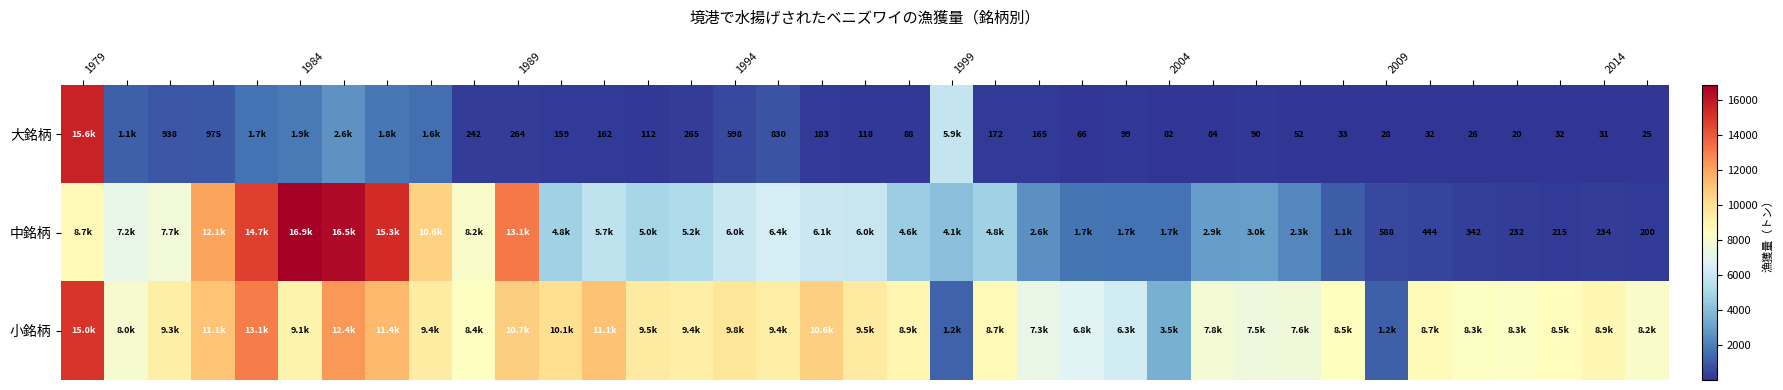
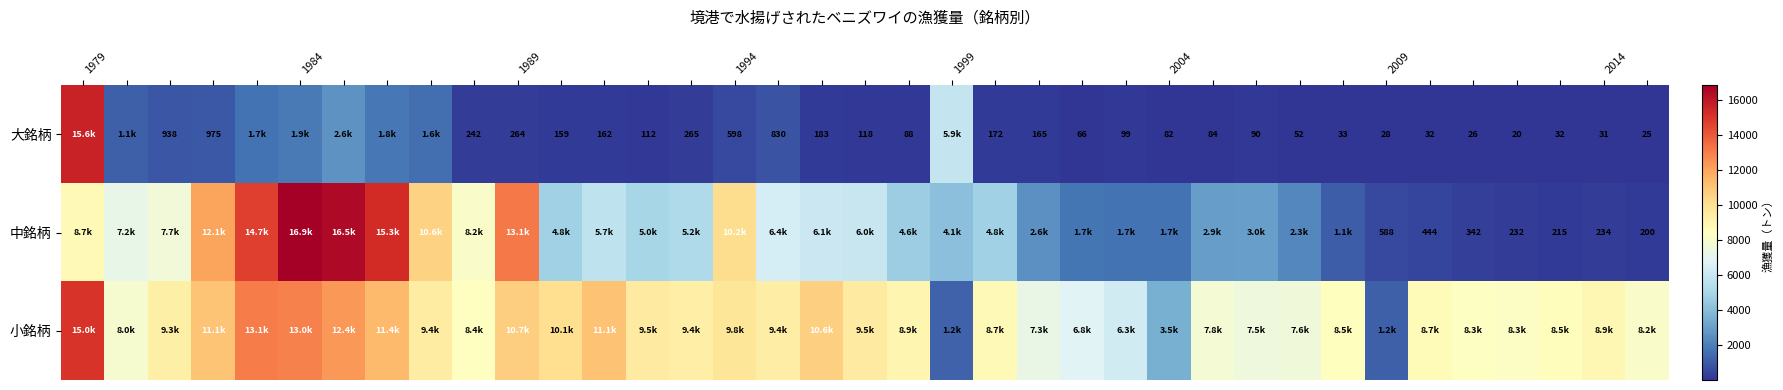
中銘柄, 1994: 6.0k -> 10.2k
小銘柄, 1984: 9.1k -> 13.0k
